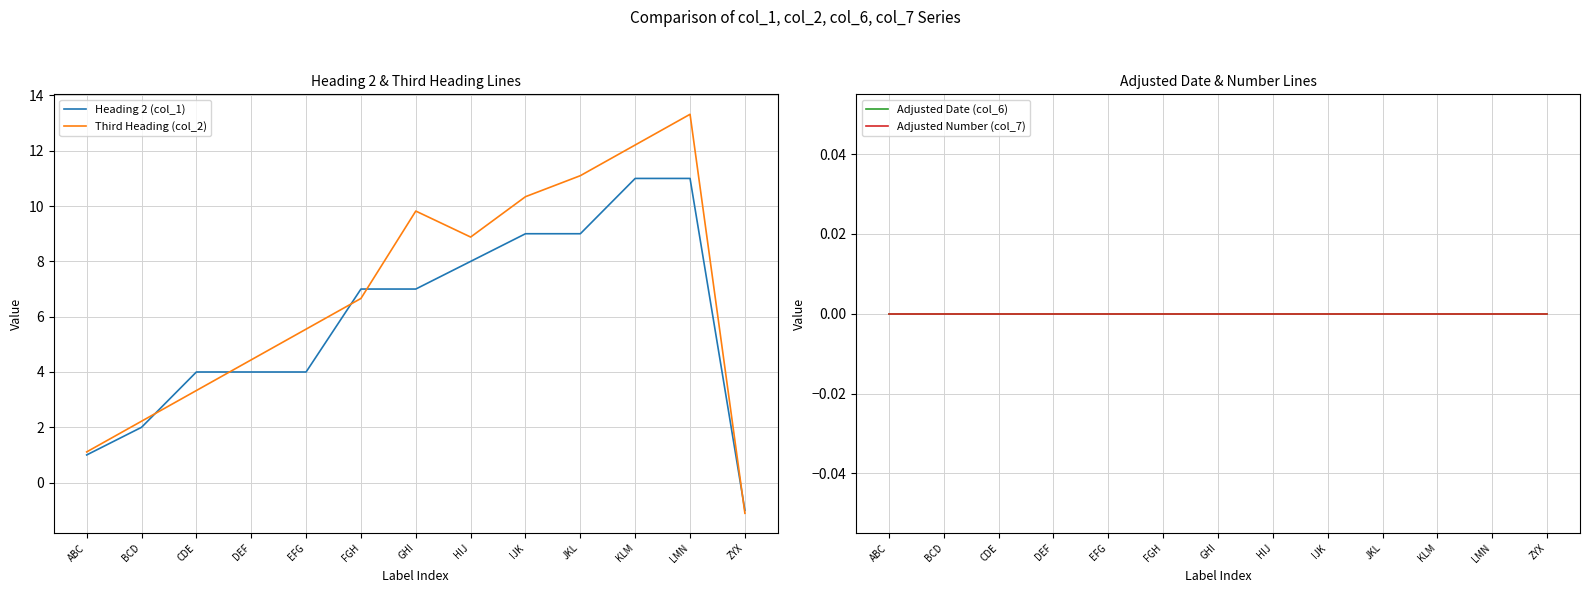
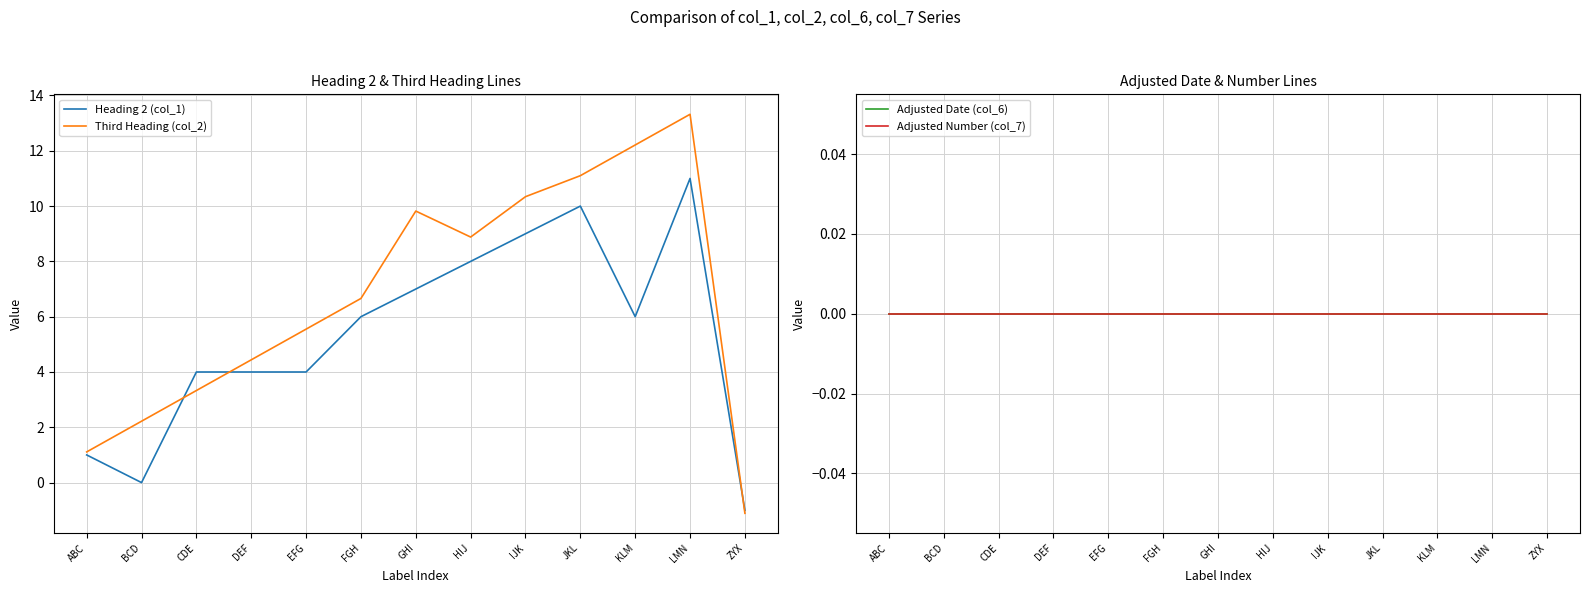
Heading 2 & Third Heading Lines, Heading 2 (col_1), BCD: 2 -> 0
Heading 2 & Third Heading Lines, Heading 2 (col_1), FGH: 7 -> 6
Heading 2 & Third Heading Lines, Heading 2 (col_1), JKL: 9 -> 10
Heading 2 & Third Heading Lines, Heading 2 (col_1), KLM: 11 -> 6
